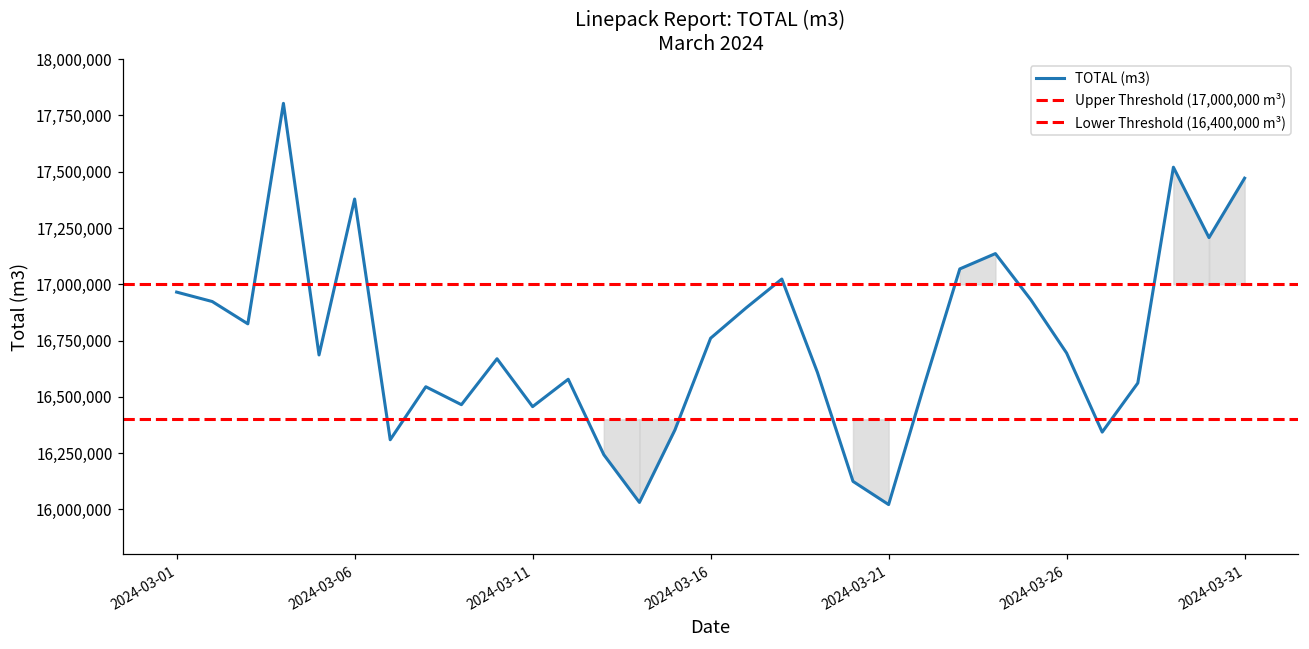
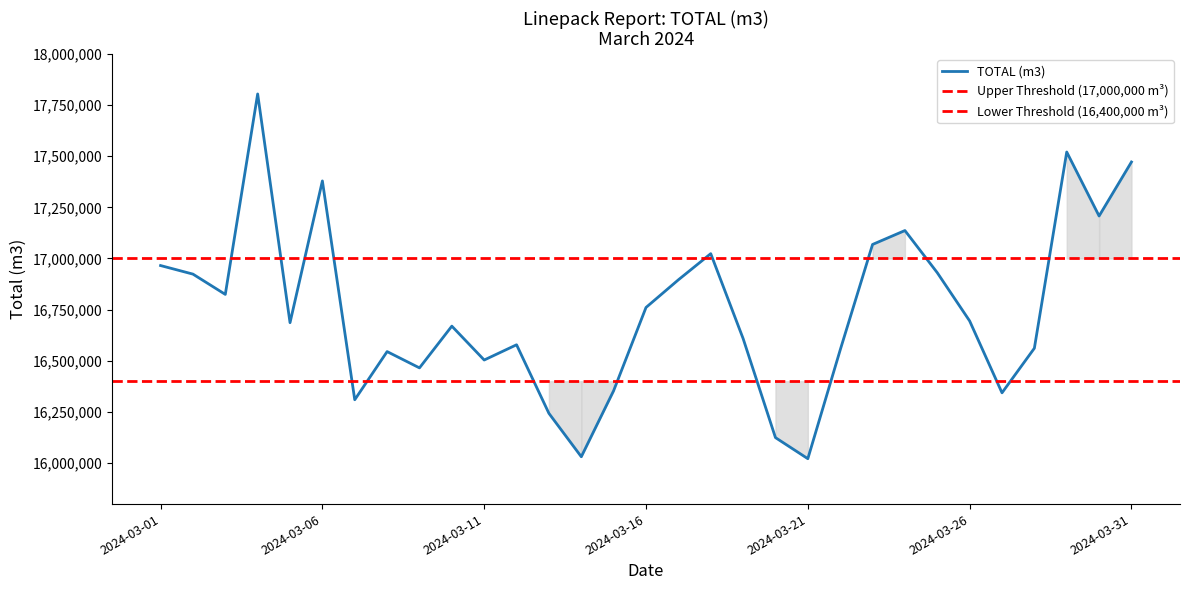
TOTAL (m3), 2024-03-11: 16,460,000 -> 16,500,000
